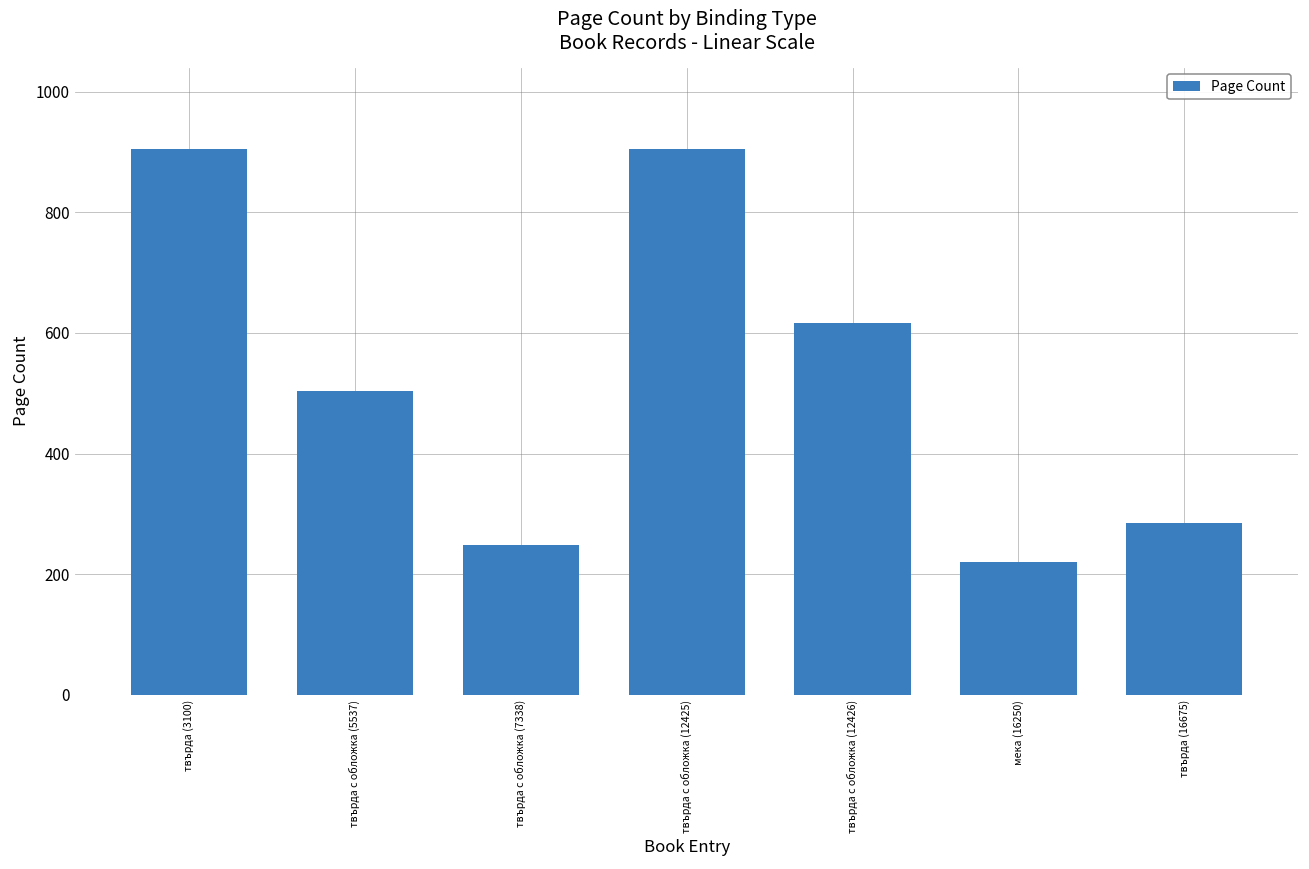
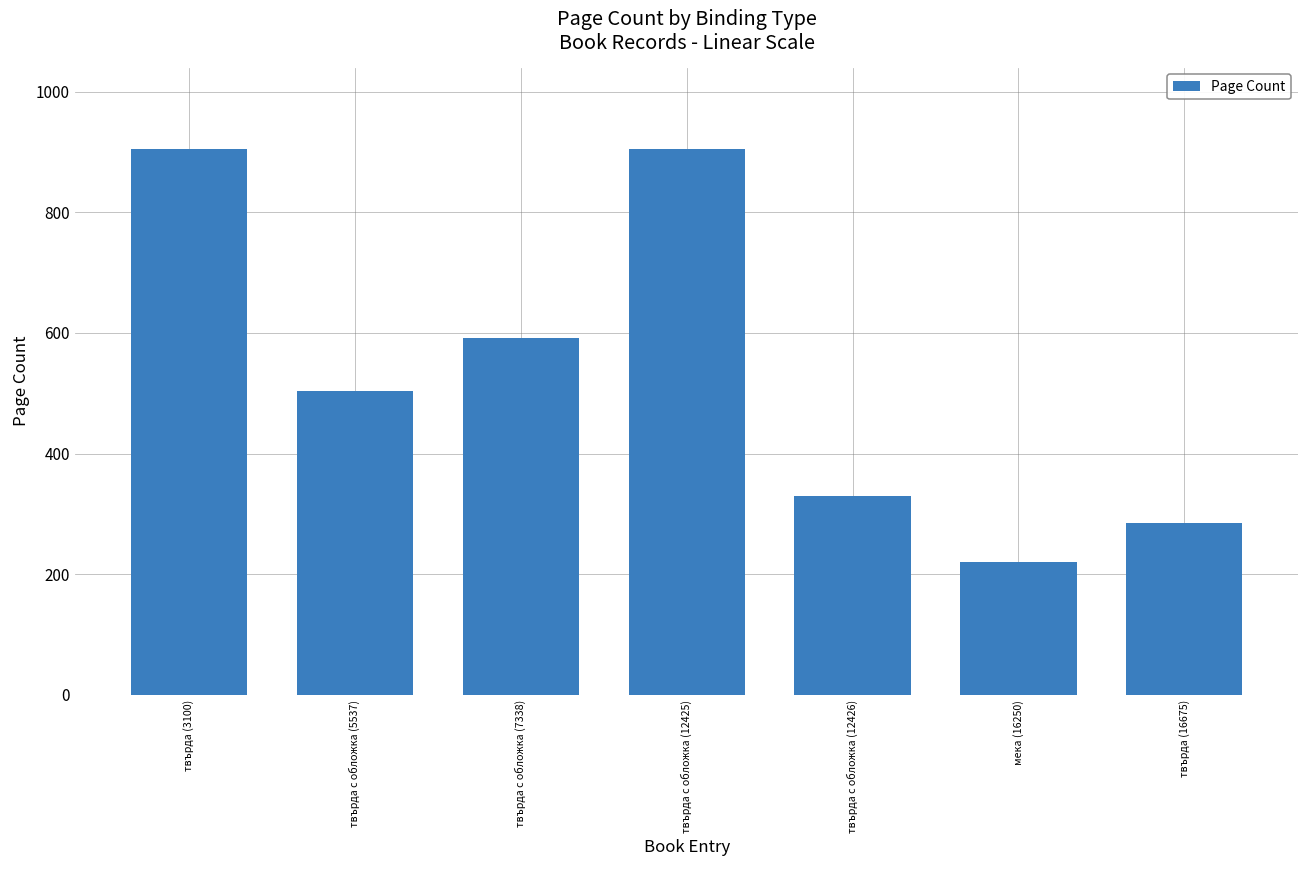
твърда с обложка (7338): 250 -> 590
твърда с обложка (12426): 620 -> 330
